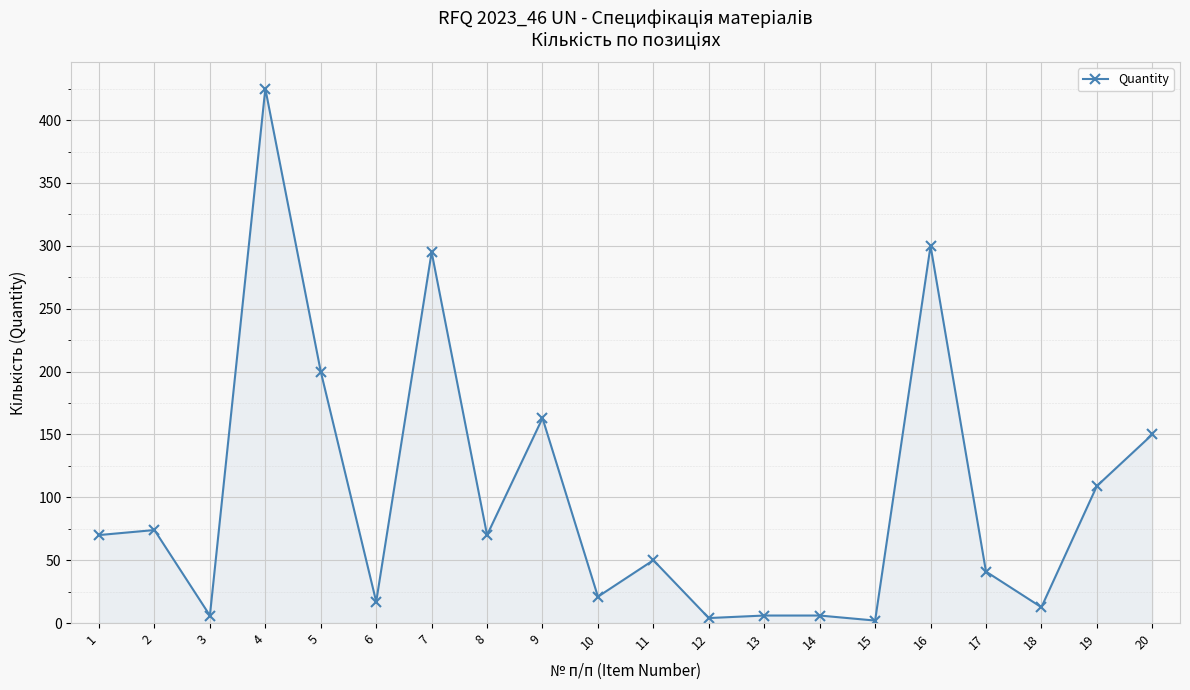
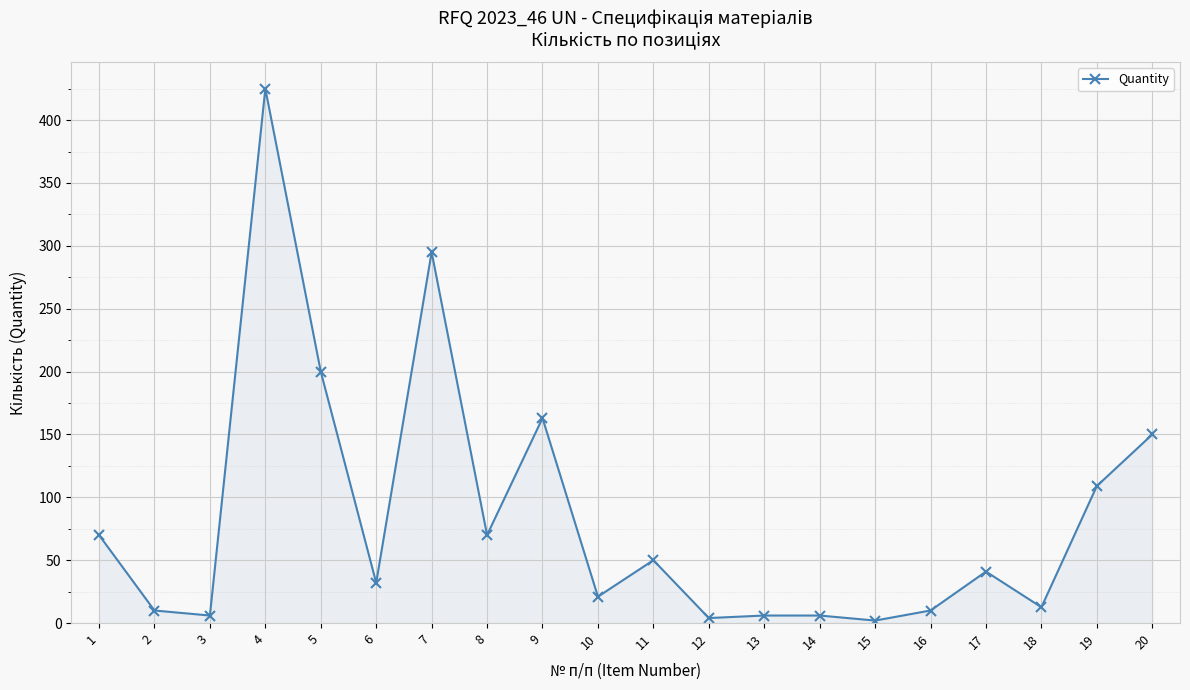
2: 74 -> 10
6: 17 -> 32
16: 300 -> 10
